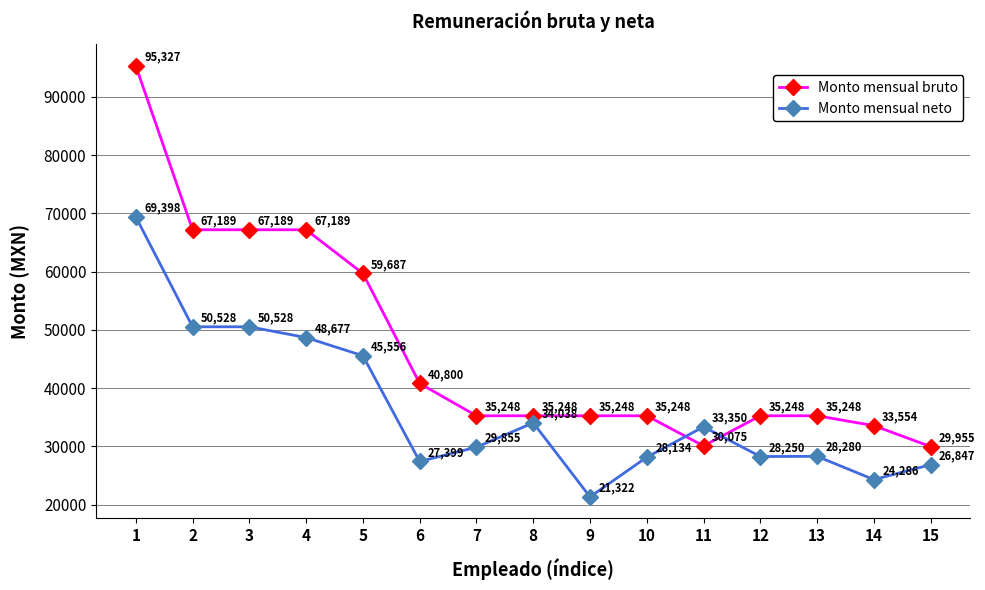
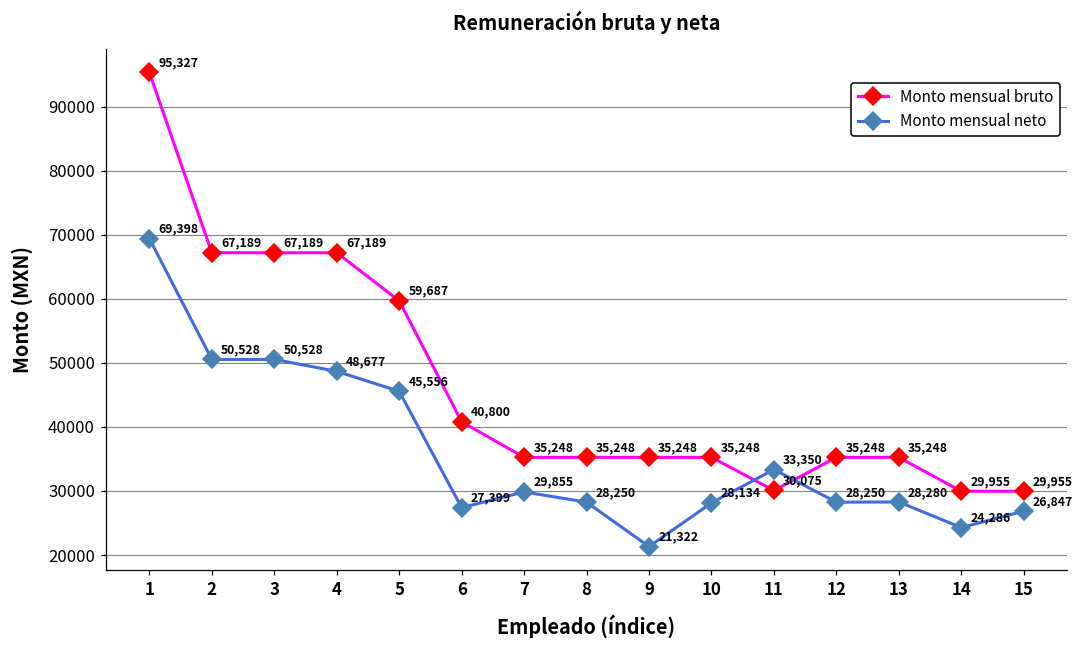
Monto mensual neto, 8: 34,038 -> 28,250
Monto mensual bruto, 14: 33,554 -> 29,955
